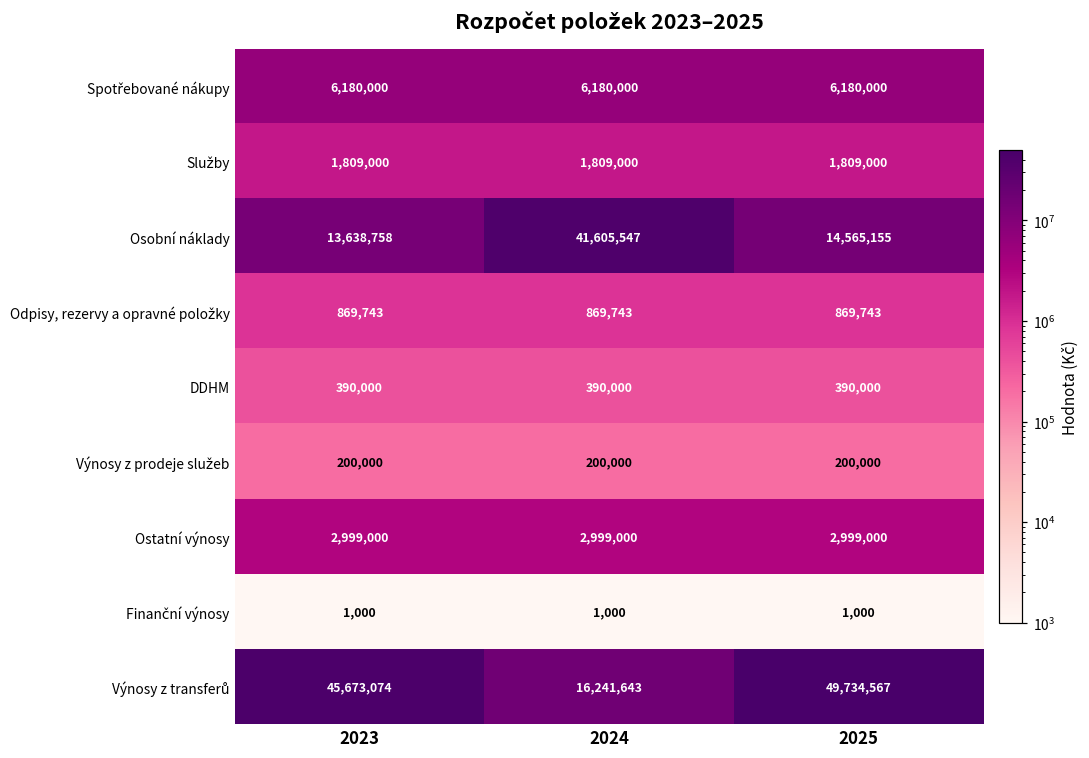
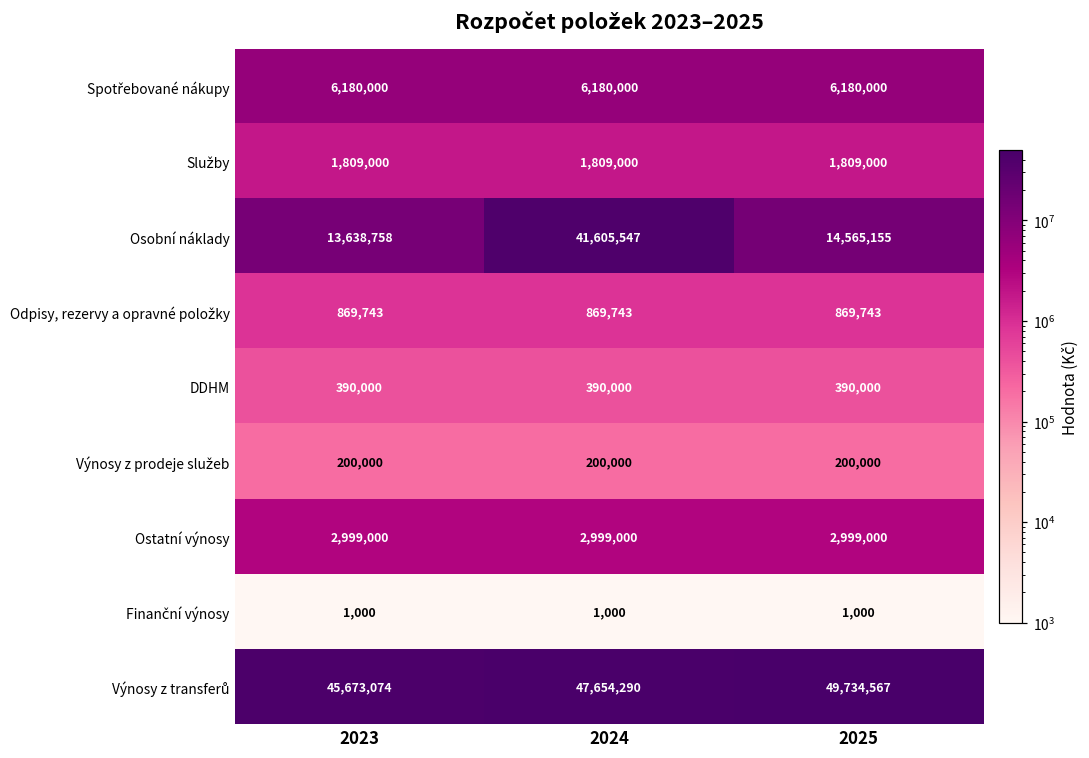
Výnosy z transferů, 2024: 16,241,643 -> 47,654,290
